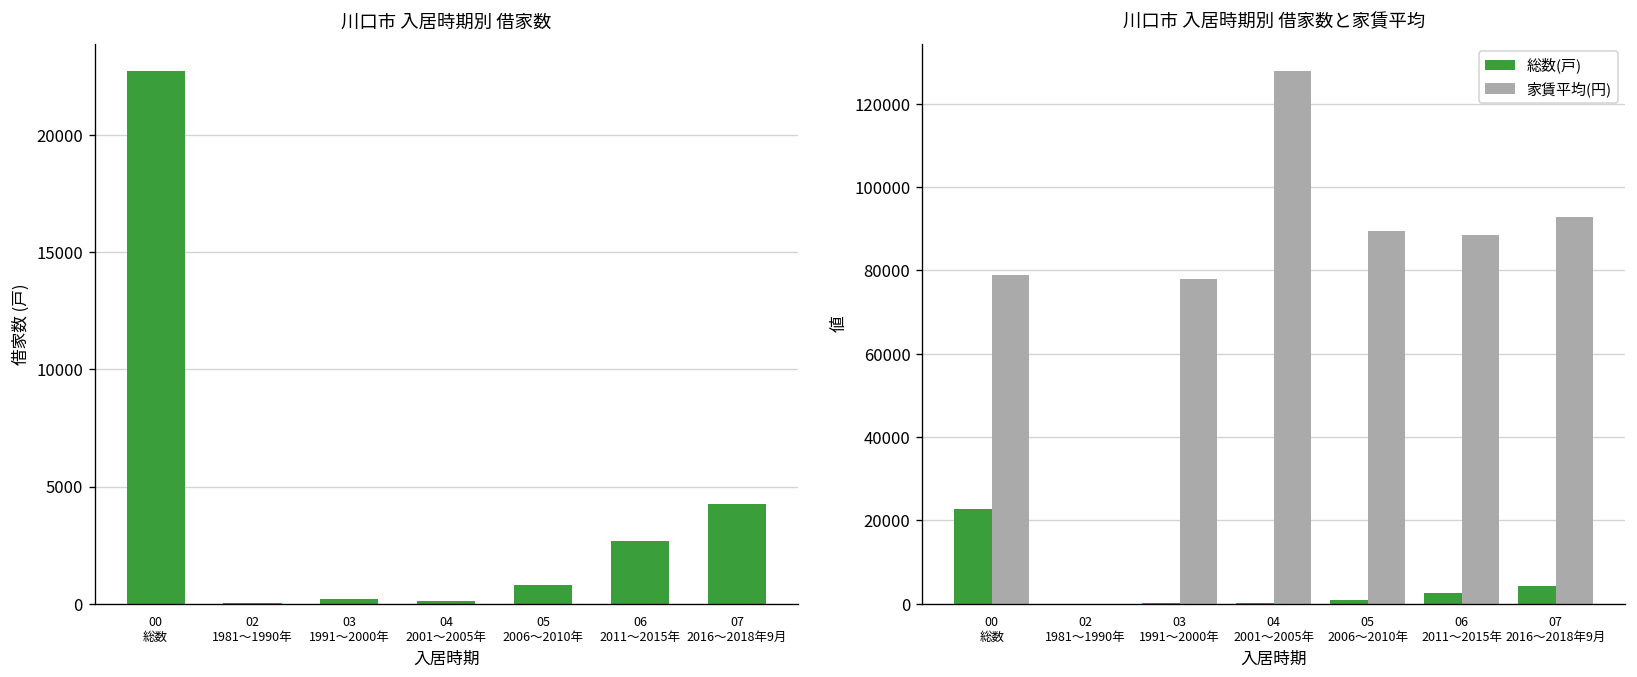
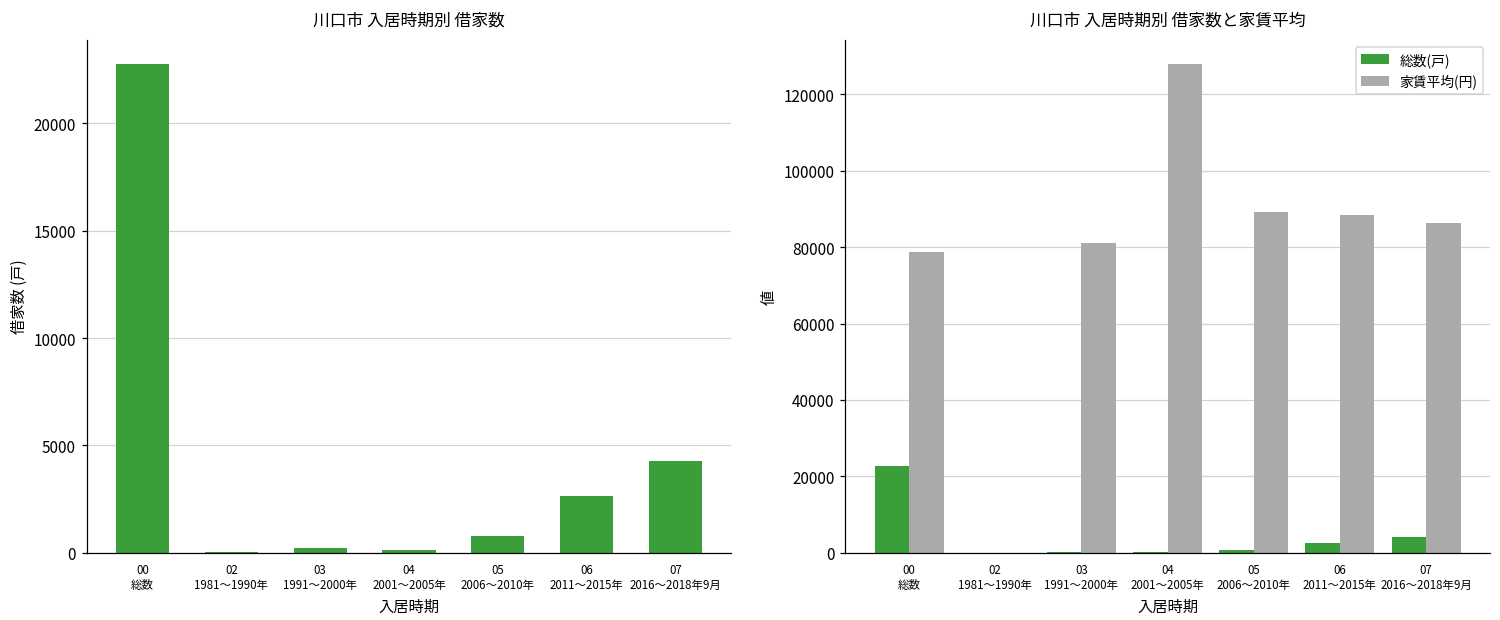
川口市 入居時期別 借家数と家賃平均, 家賃平均(円), 03 1991～2000年: 78000 -> 81000
川口市 入居時期別 借家数と家賃平均, 家賃平均(円), 07 2016～2018年9月: 93000 -> 86000
